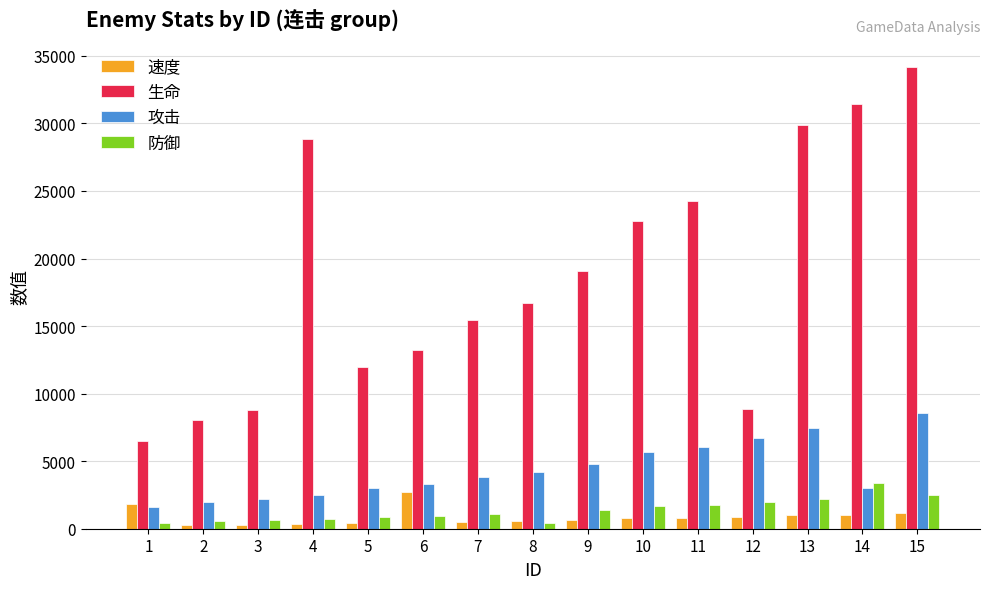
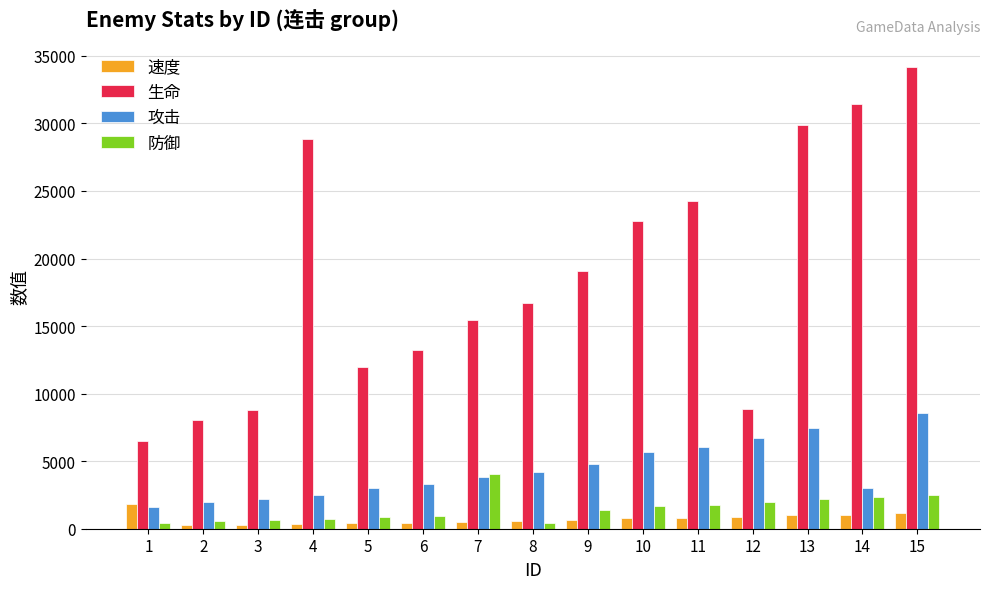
速度, 6: 2700 -> 400
防御, 7: 1100 -> 4100
防御, 14: 3400 -> 2300
